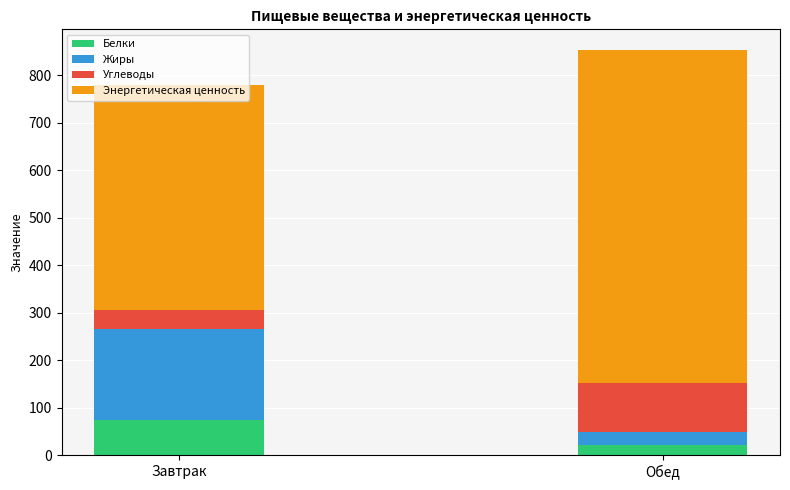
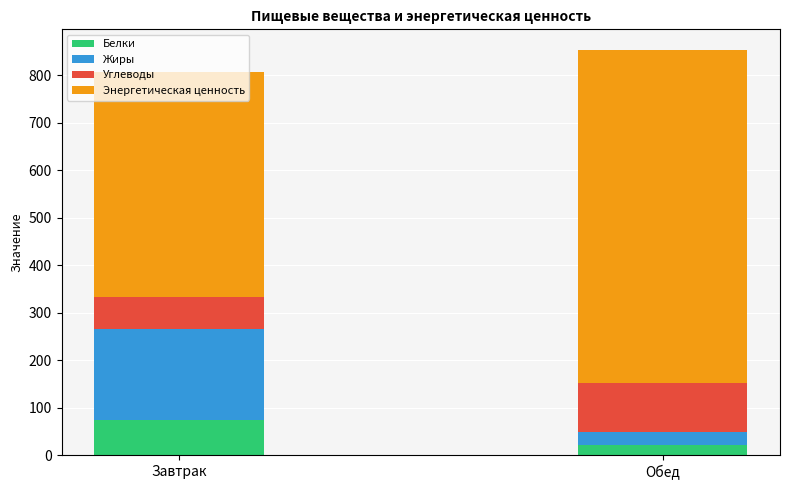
Углеводы, Завтрак: 40 -> 70
